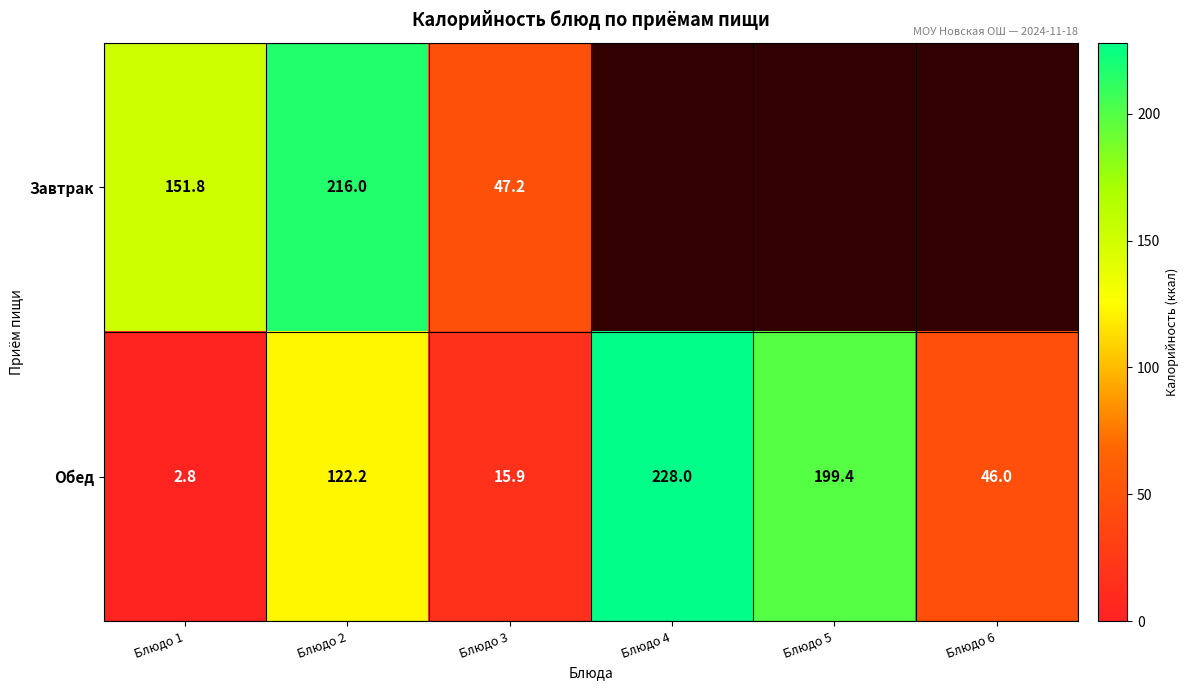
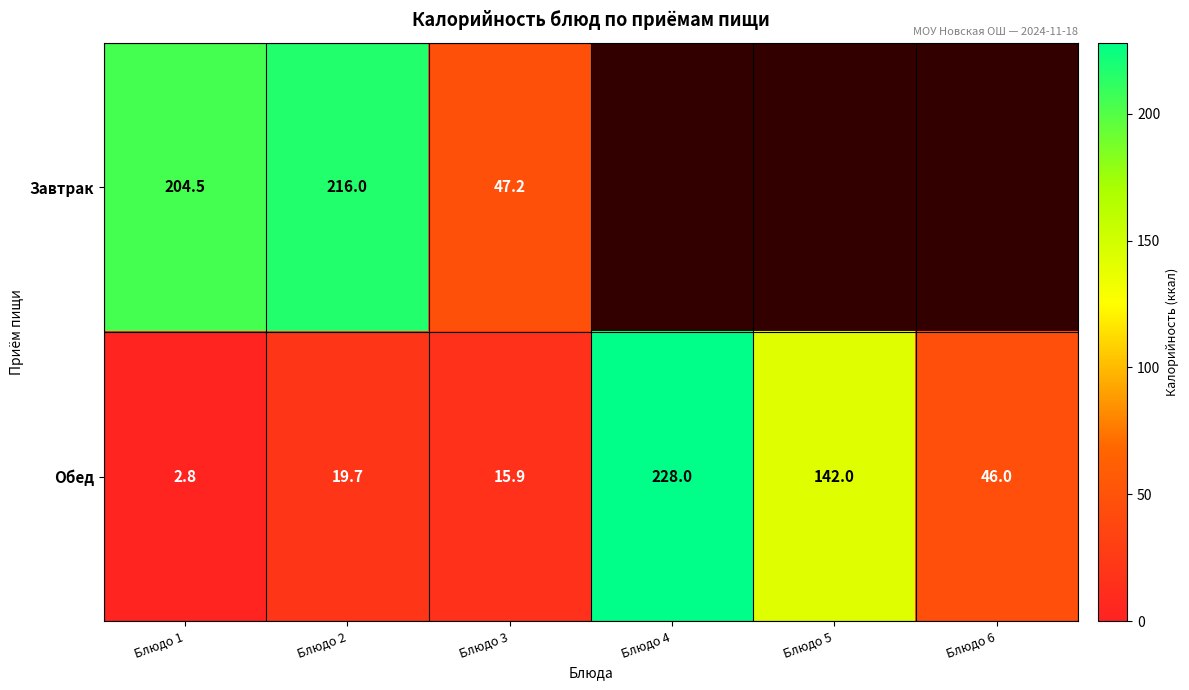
Завтрак, Блюдо 1: 151.8 -> 204.5
Обед, Блюдо 2: 122.2 -> 19.7
Обед, Блюдо 5: 199.4 -> 142.0
